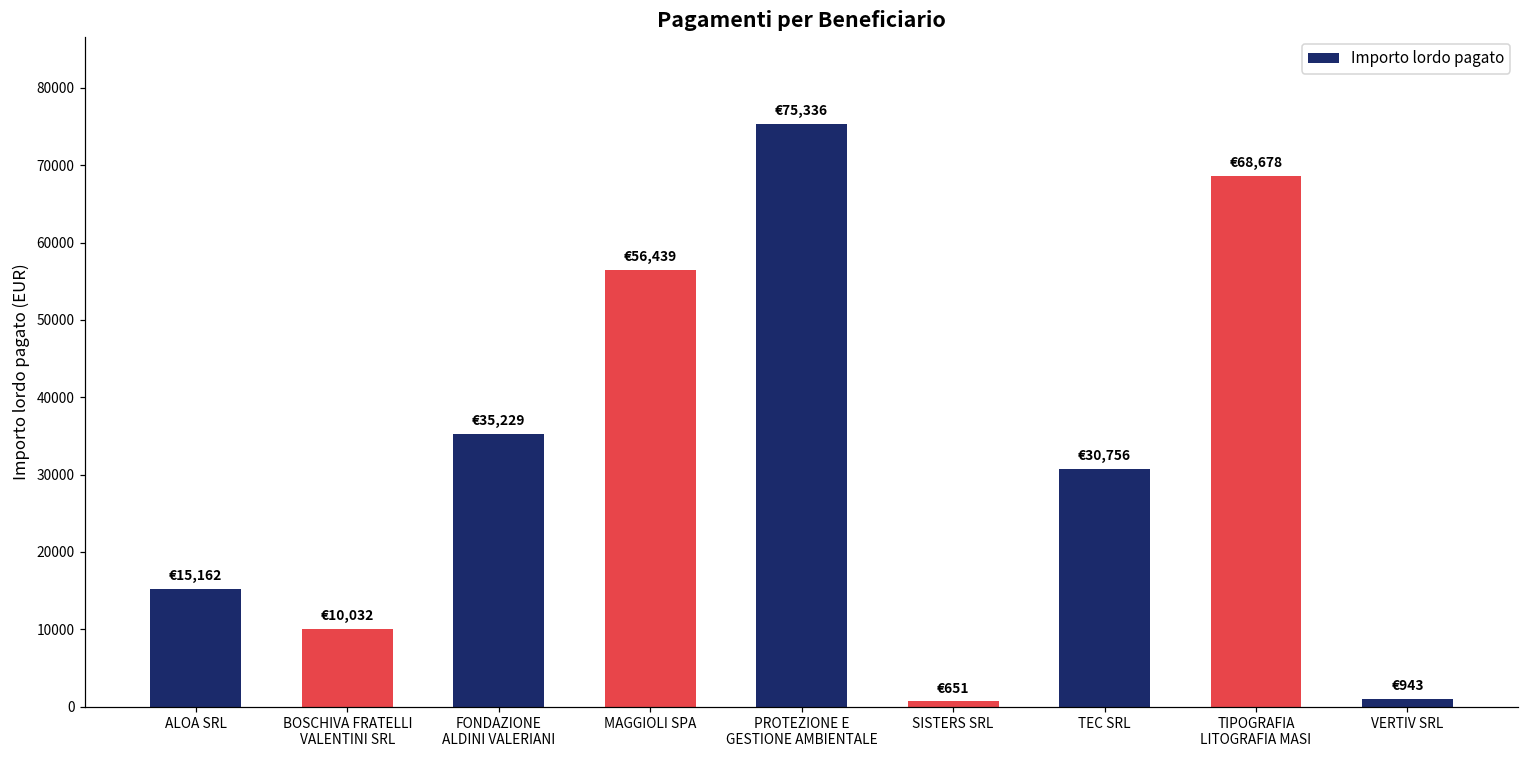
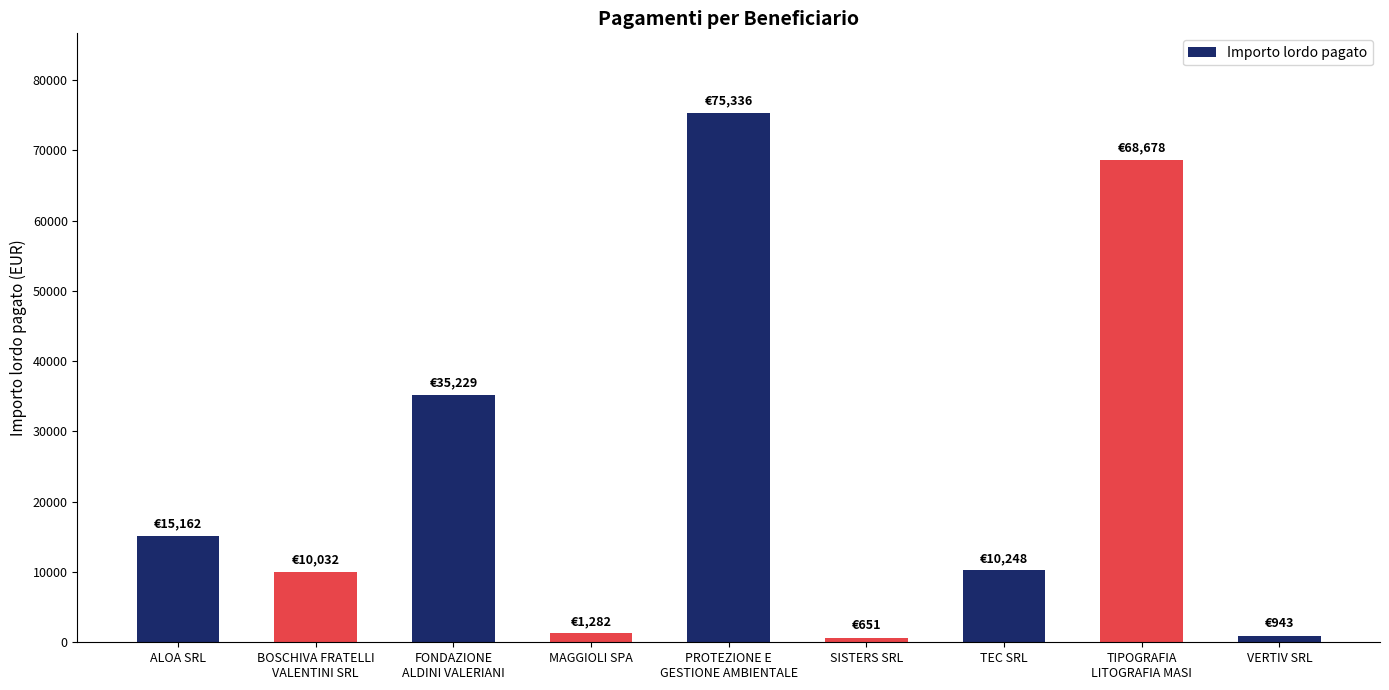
MAGGIOLI SPA: €56,439 -> €1,282
TEC SRL: €30,756 -> €10,248
